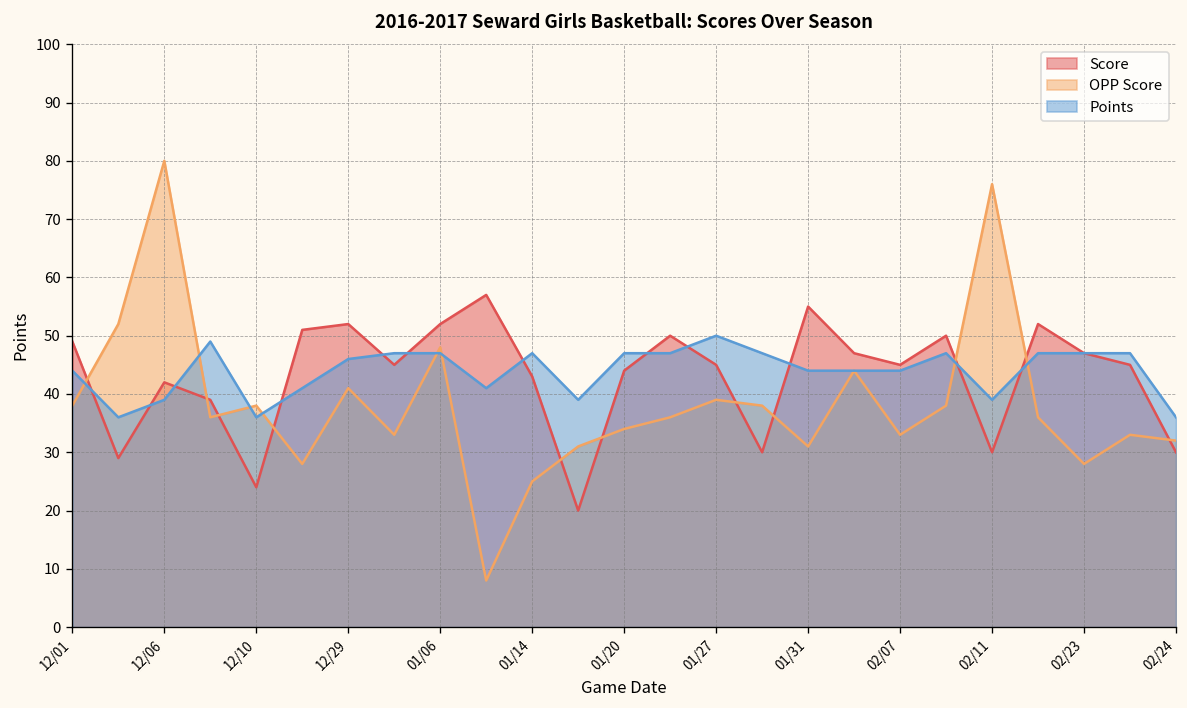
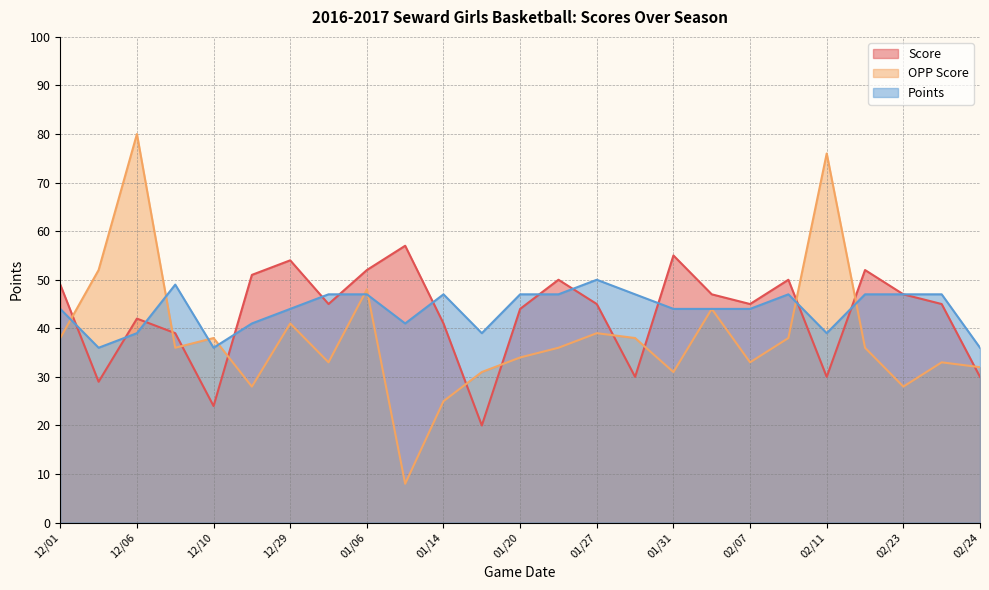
Score, 12/29: 52 -> 54
Points, 12/29: 46 -> 44
Score, 01/14: 43 -> 41
